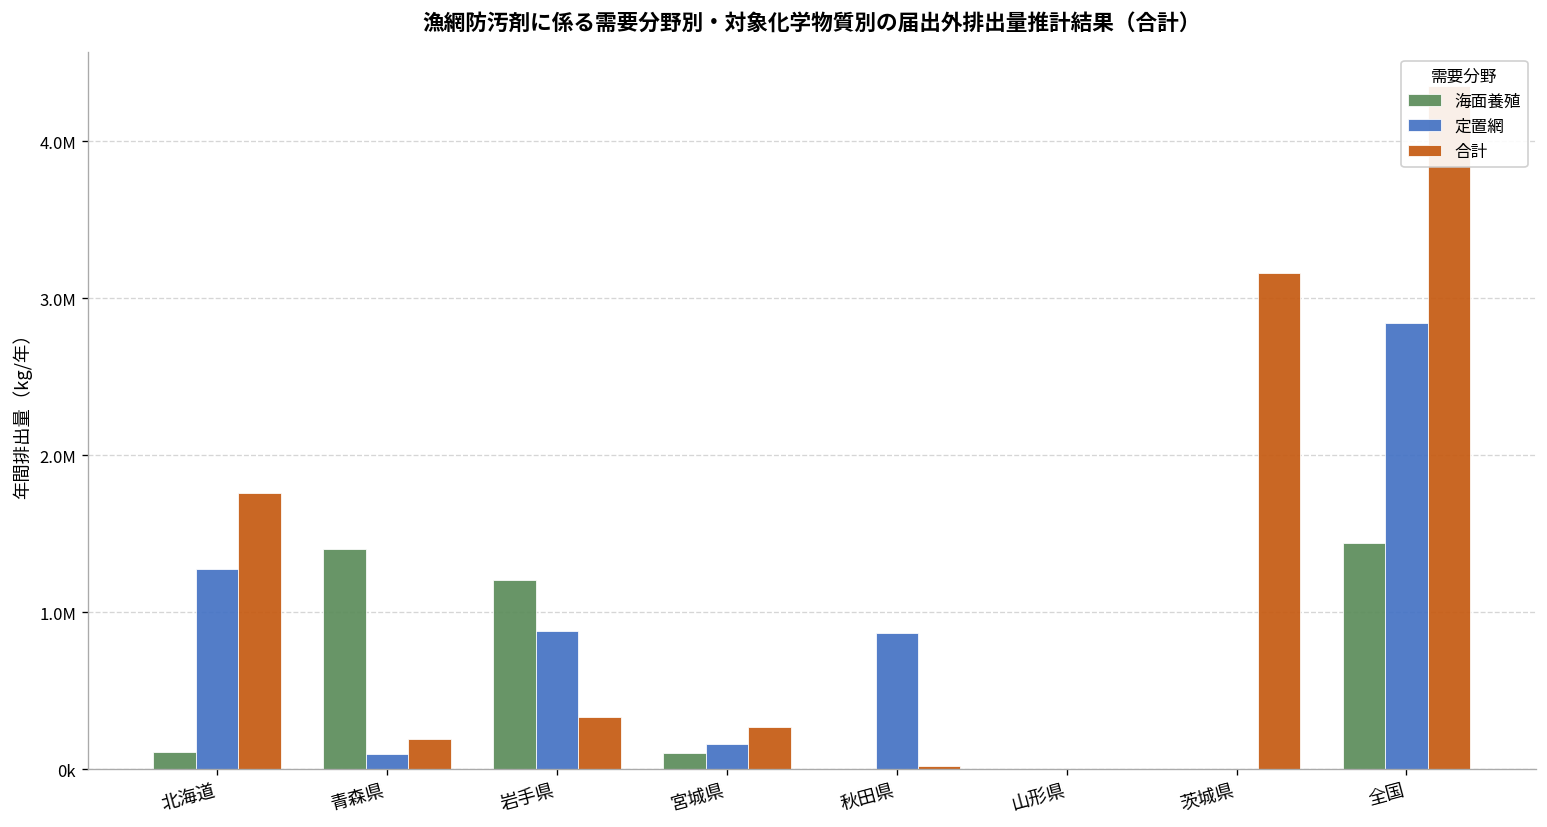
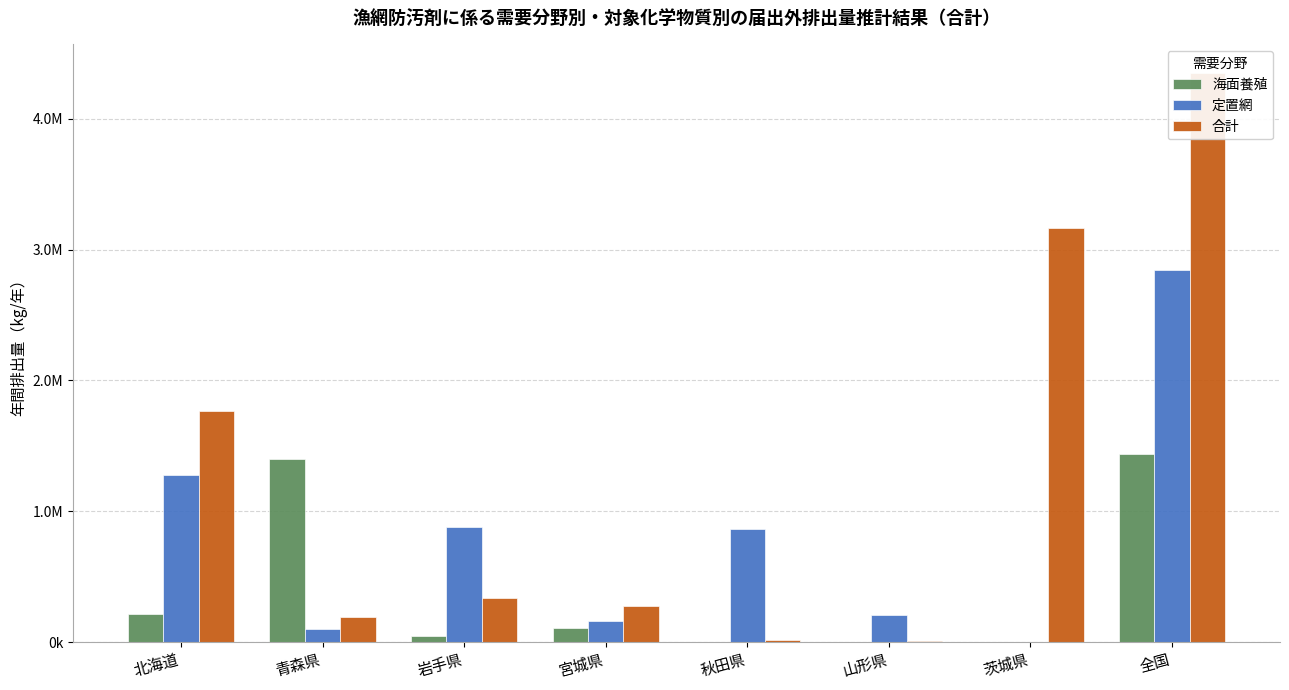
海面養殖, 北海道: 110000 -> 210000
海面養殖, 岩手県: 1200000 -> 50000
定置網, 山形県: 0 -> 210000
